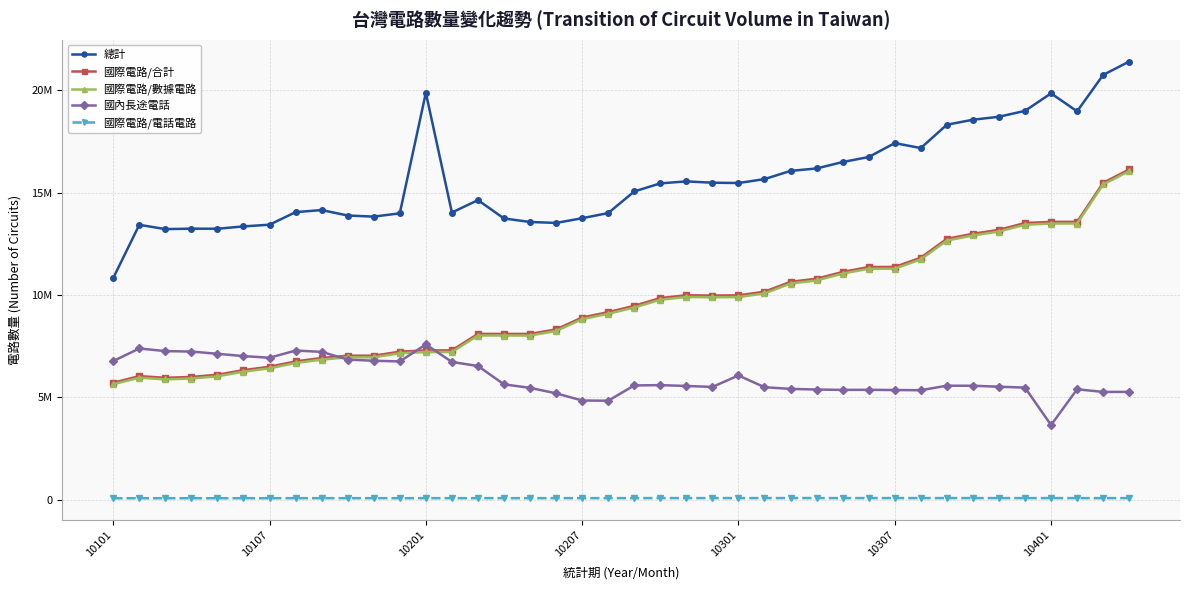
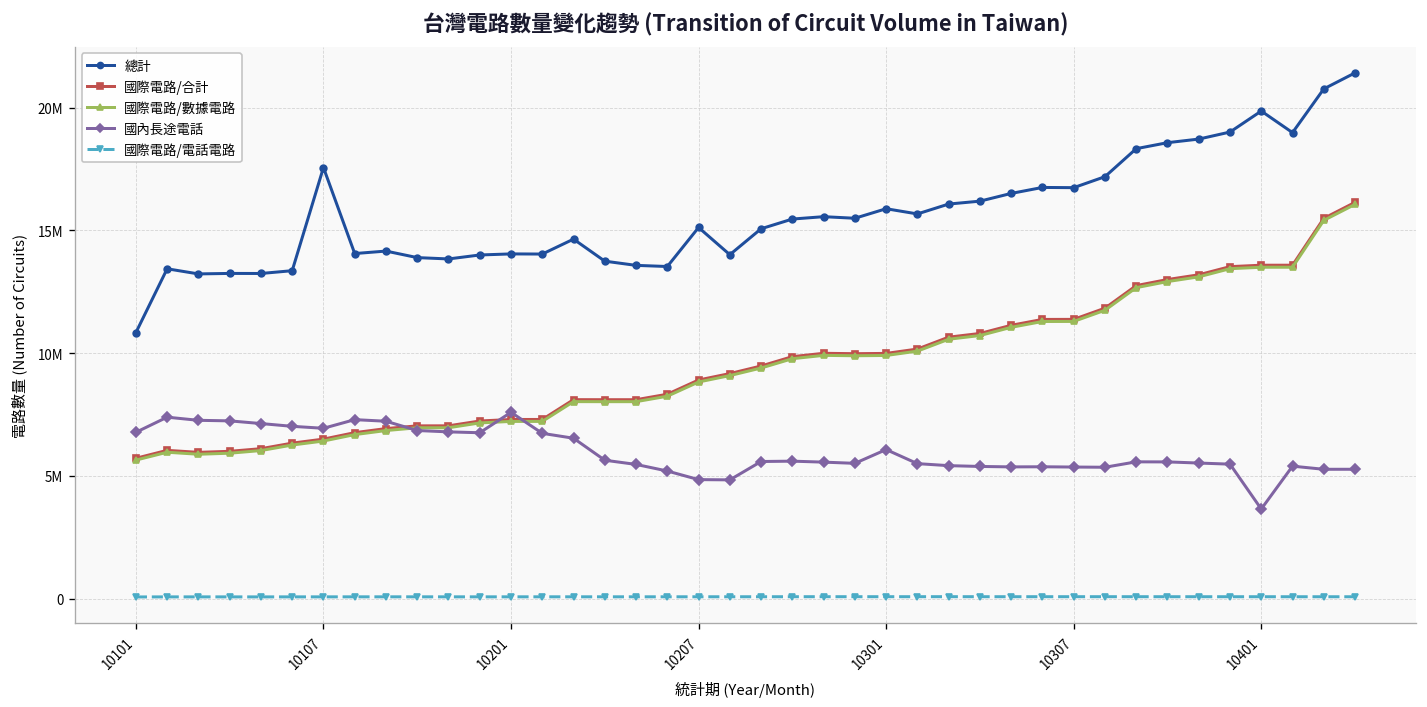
總計, 10107: 13400000 -> 17600000
總計, 10201: 19900000 -> 14000000
總計, 10207: 13800000 -> 15100000
總計, 10301: 15500000 -> 15900000
總計, 10307: 17400000 -> 16700000
